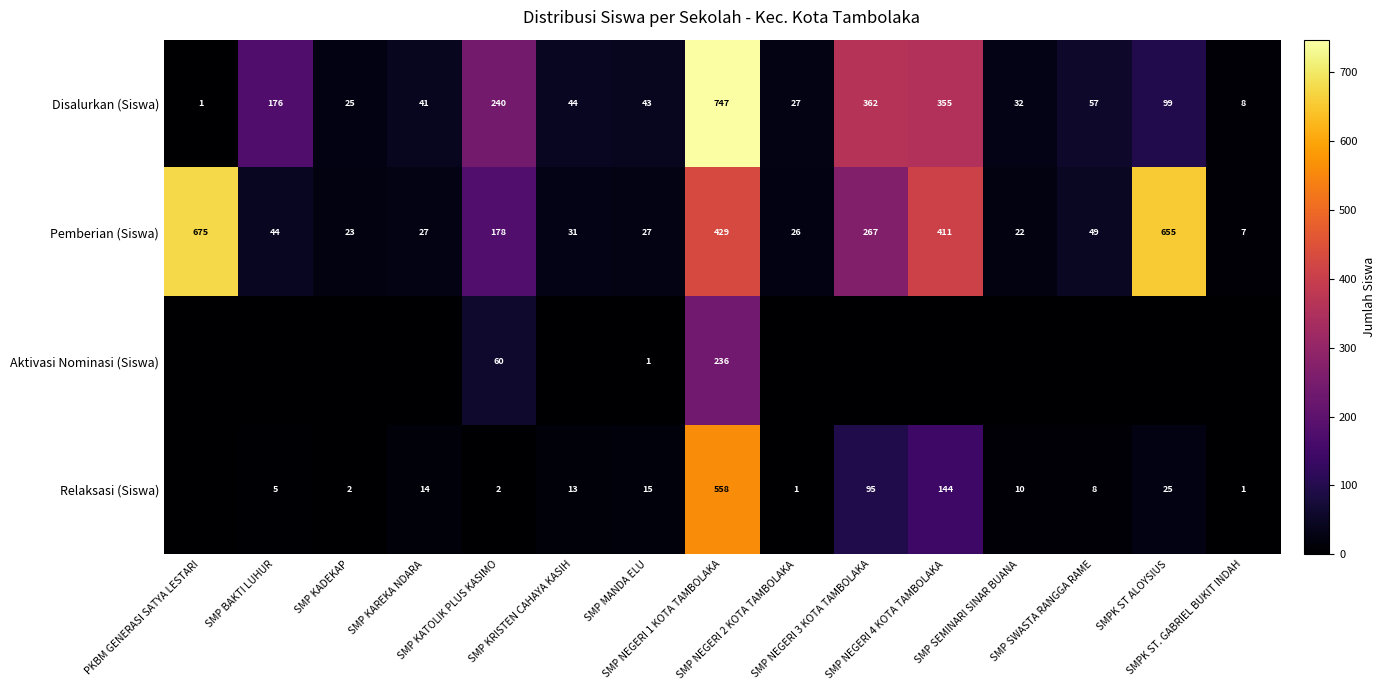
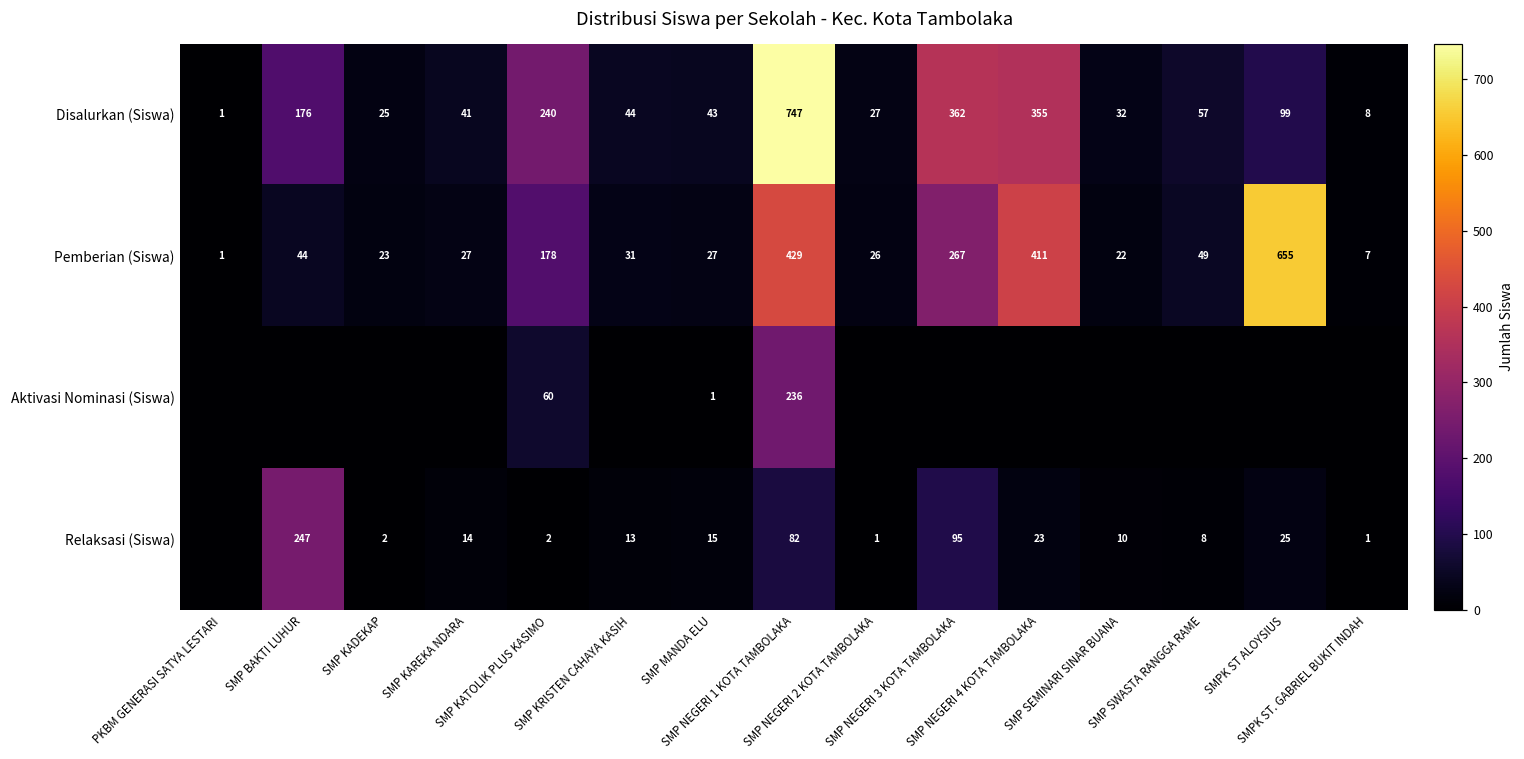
Pemberian (Siswa), PKBM GENERASI SATYA LESTARI: 675 -> 1
Relaksasi (Siswa), SMP BAKTI LUHUR: 5 -> 247
Relaksasi (Siswa), SMP NEGERI 1 KOTA TAMBOLAKA: 558 -> 82
Relaksasi (Siswa), SMP NEGERI 4 KOTA TAMBOLAKA: 144 -> 23
